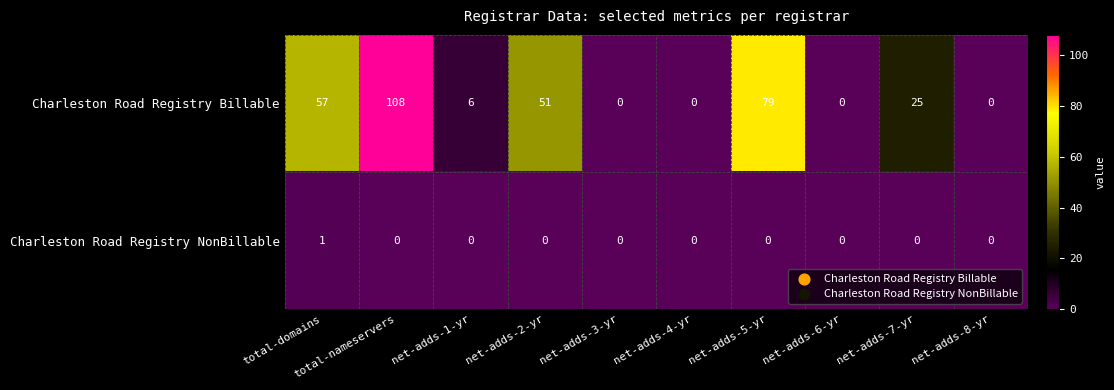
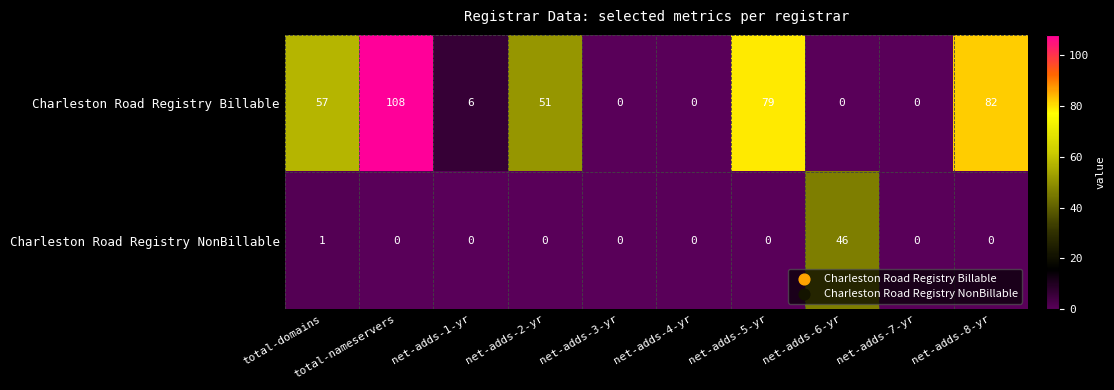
Charleston Road Registry Billable, net-adds-7-yr: 25 -> 0
Charleston Road Registry Billable, net-adds-8-yr: 0 -> 82
Charleston Road Registry NonBillable, net-adds-6-yr: 0 -> 46
